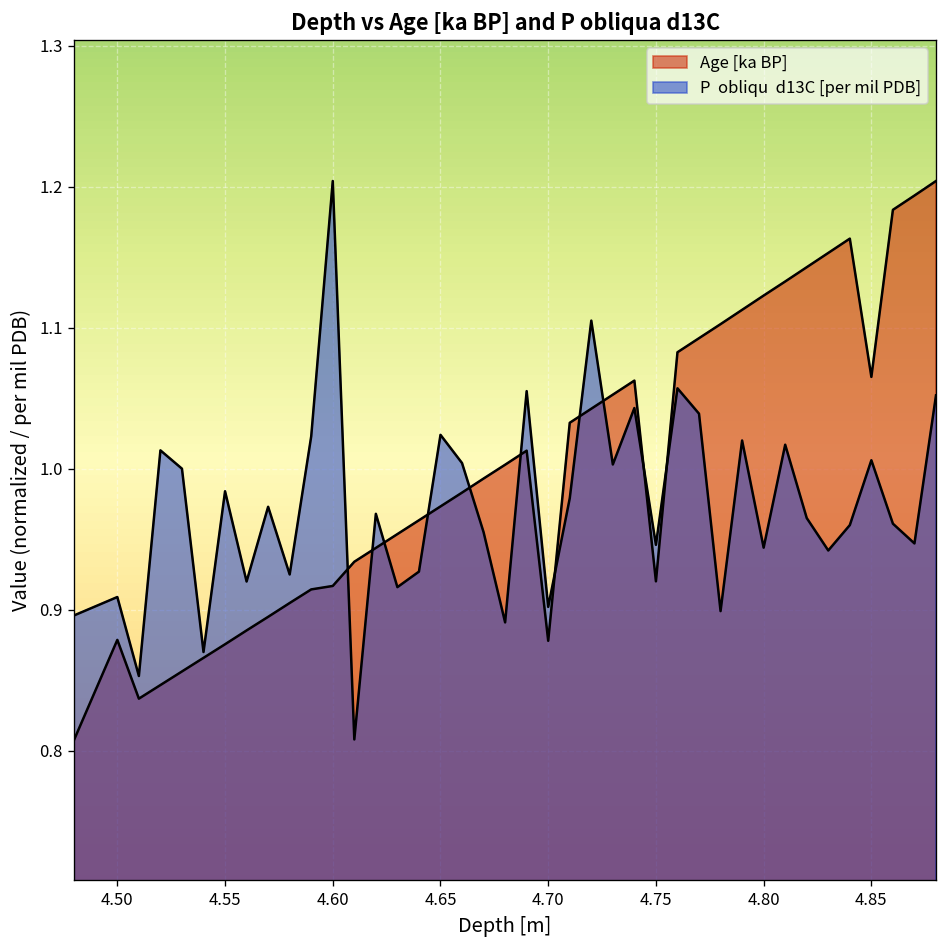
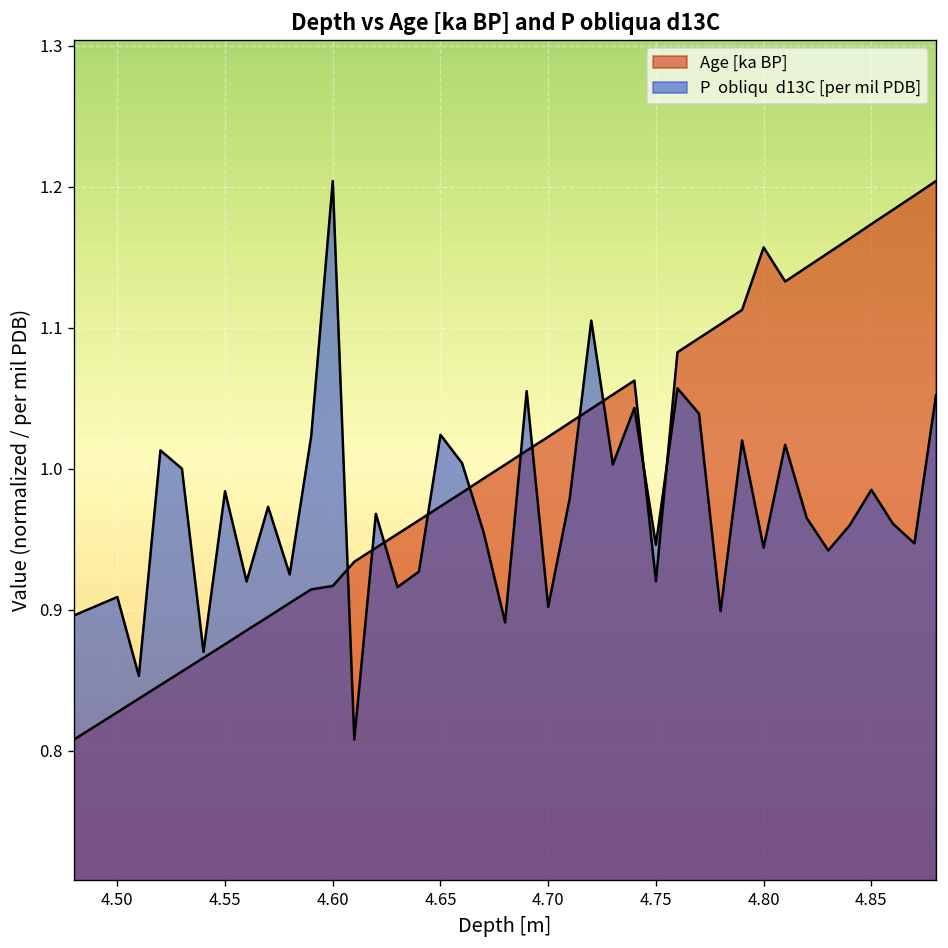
Age [ka BP], 4.50: 0.879 -> 0.827
Age [ka BP], 4.70: 0.878 -> 1.023
Age [ka BP], 4.80: 1.123 -> 1.157
Age [ka BP], 4.85: 1.065 -> 1.173
P obliqu d13C [per mil PDB], 4.85: 1.006 -> 0.985
